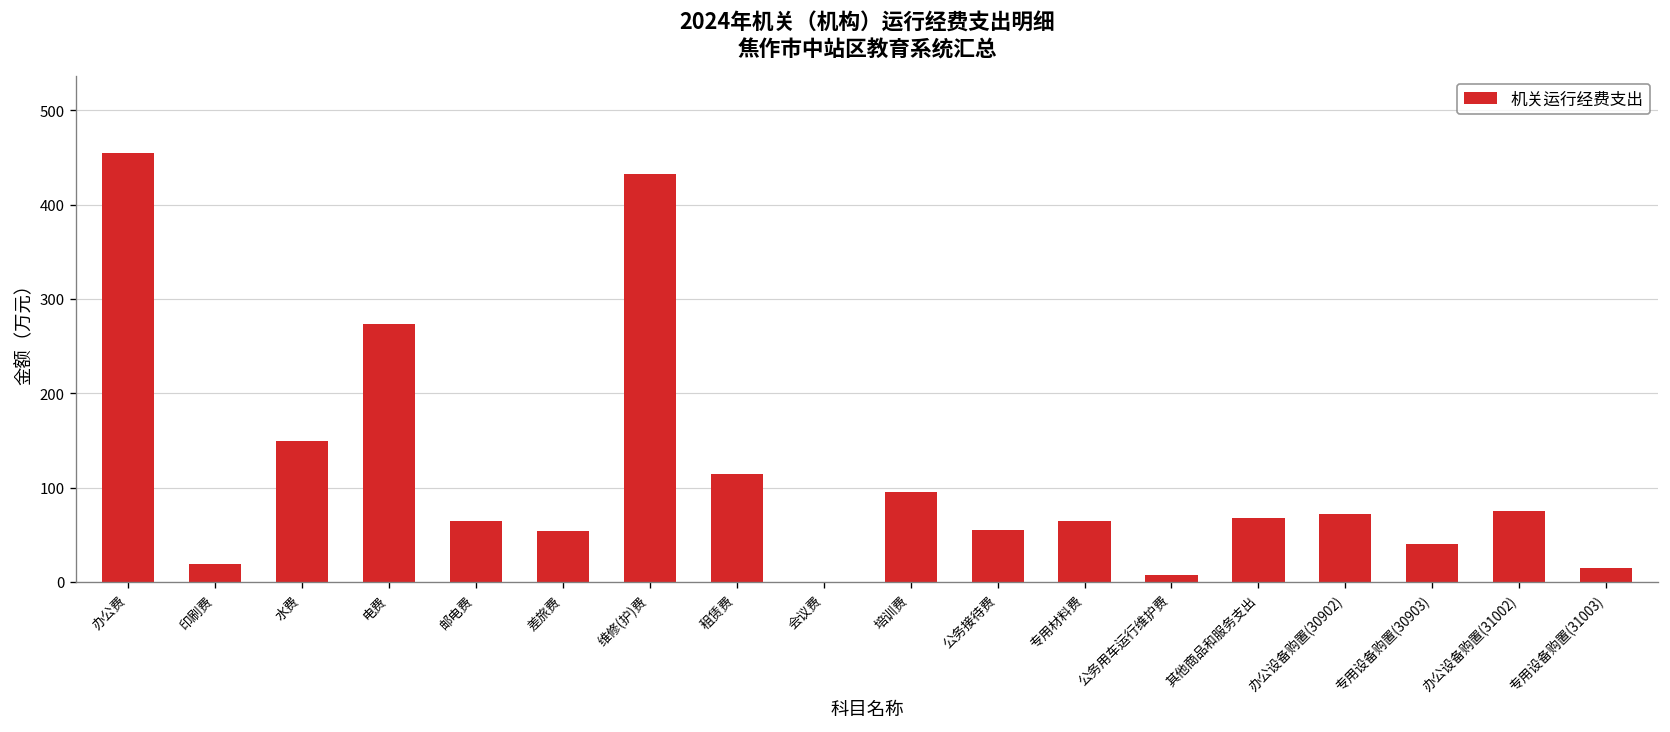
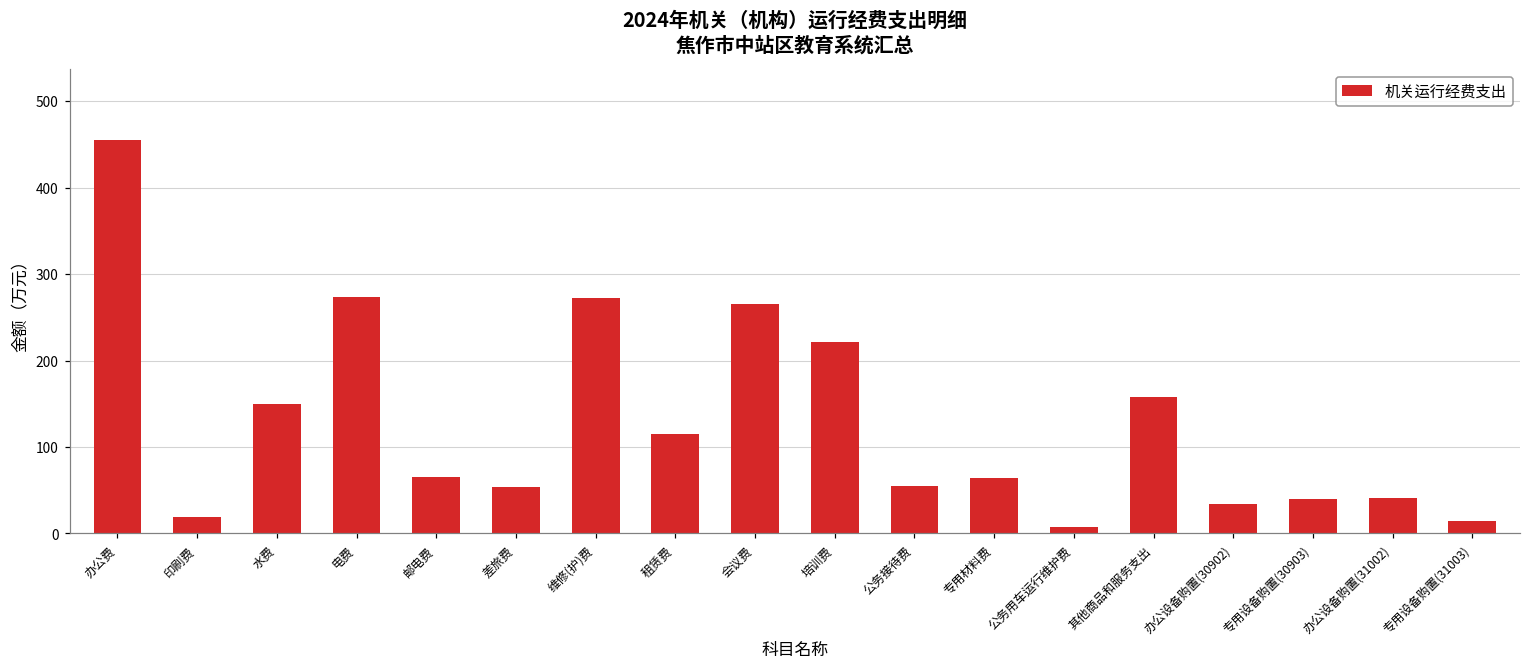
维修(护)费: 430 -> 270
会议费: 0 -> 270
培训费: 100 -> 220
其他商品和服务支出: 70 -> 160
办公设备购置(30902): 70 -> 30
办公设备购置(31002): 70 -> 40
